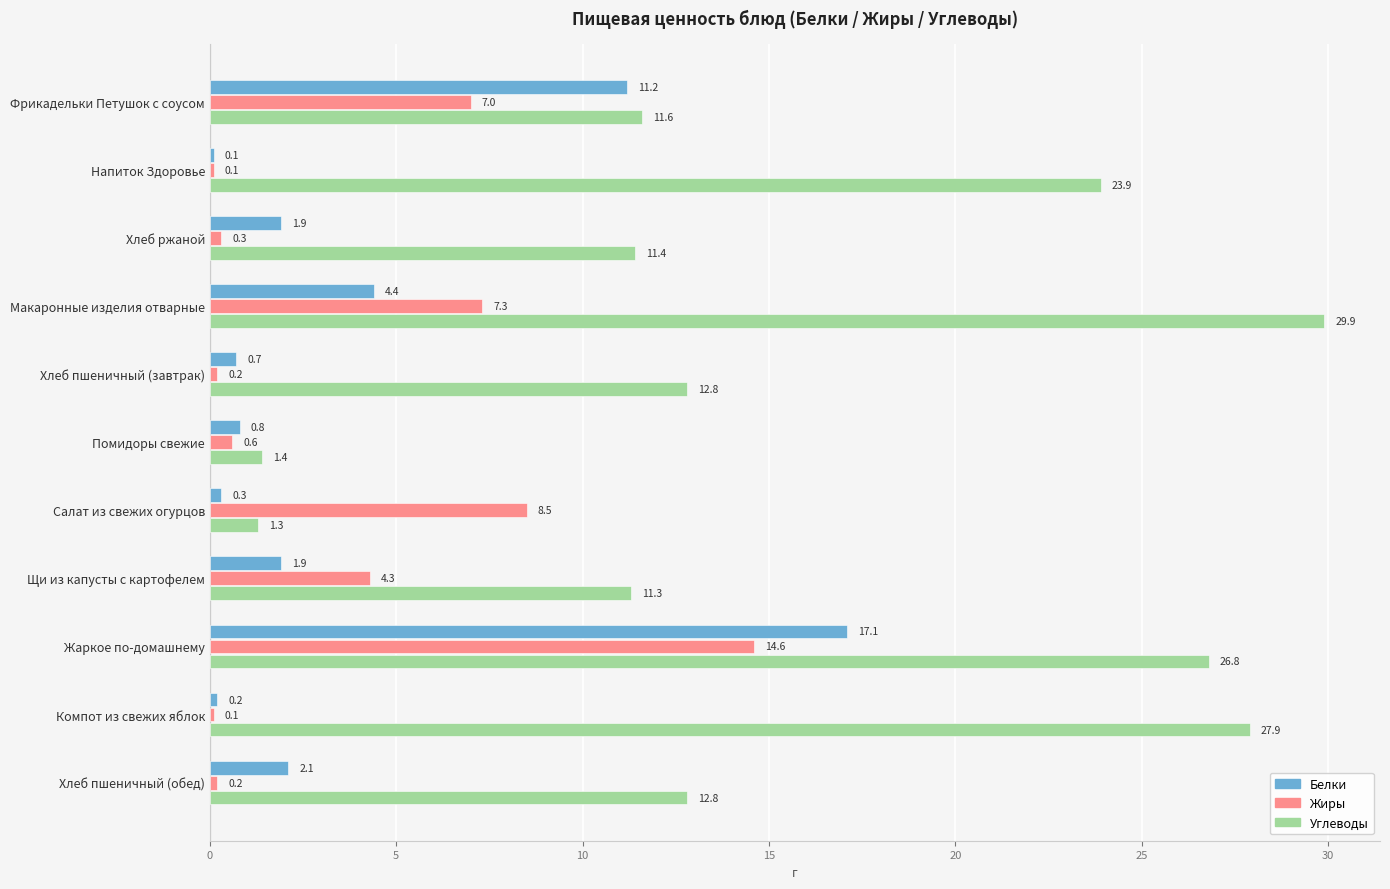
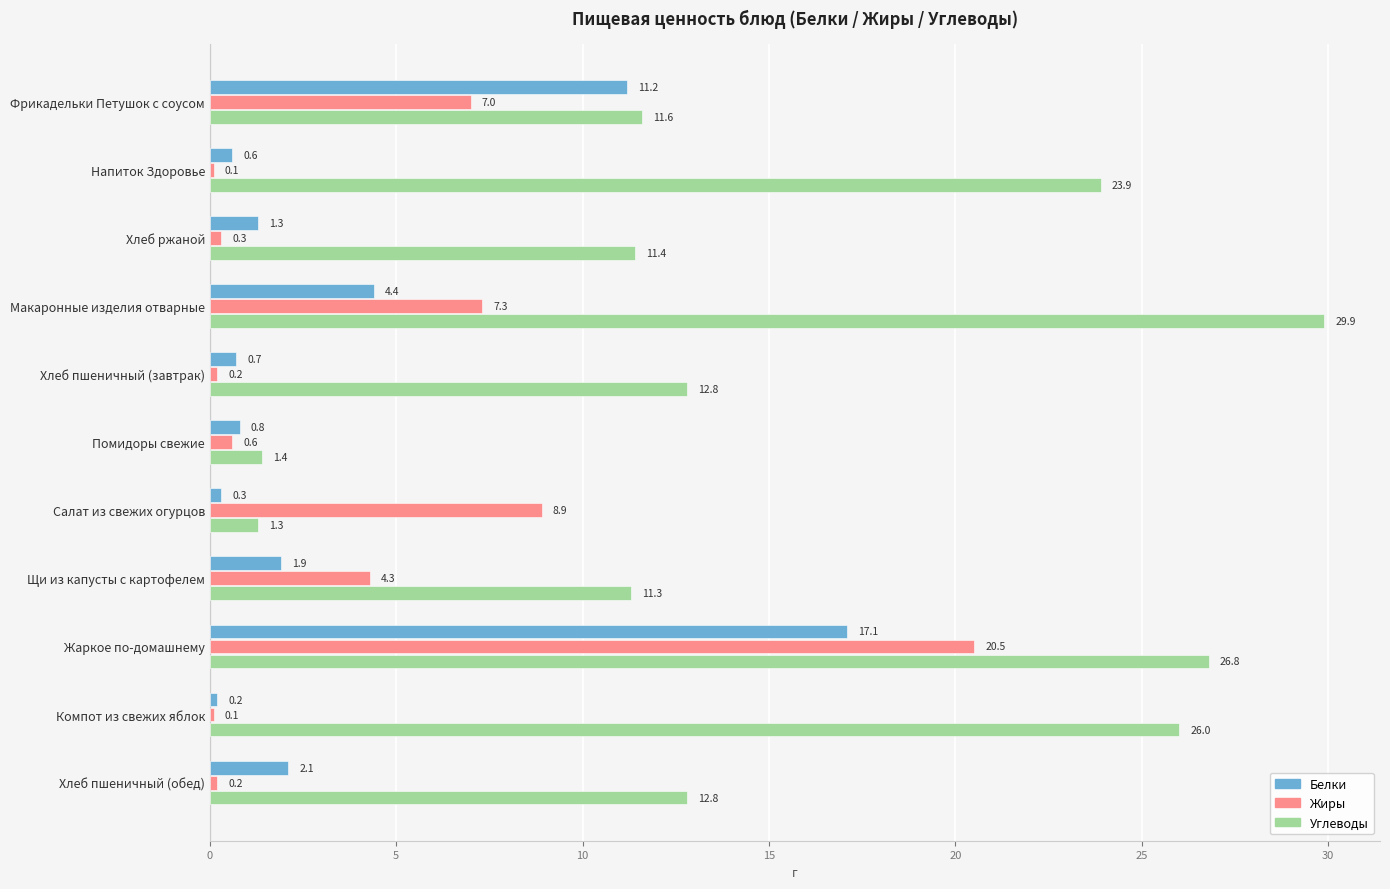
Белки, Напиток Здоровье: 0.1 -> 0.6
Белки, Хлеб ржаной: 1.9 -> 1.3
Жиры, Салат из свежих огурцов: 8.5 -> 8.9
Жиры, Жаркое по-домашнему: 14.6 -> 20.5
Углеводы, Компот из свежих яблок: 27.9 -> 26.0
